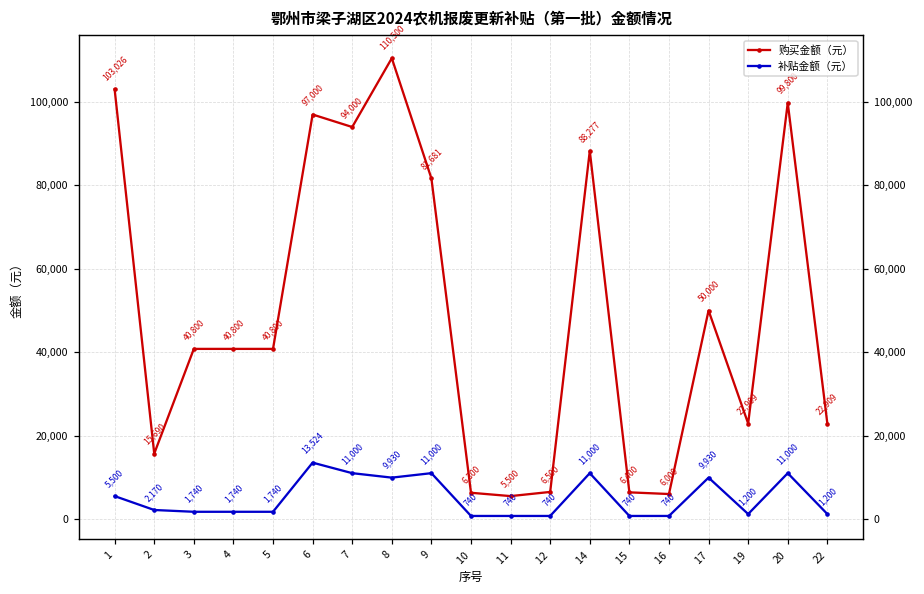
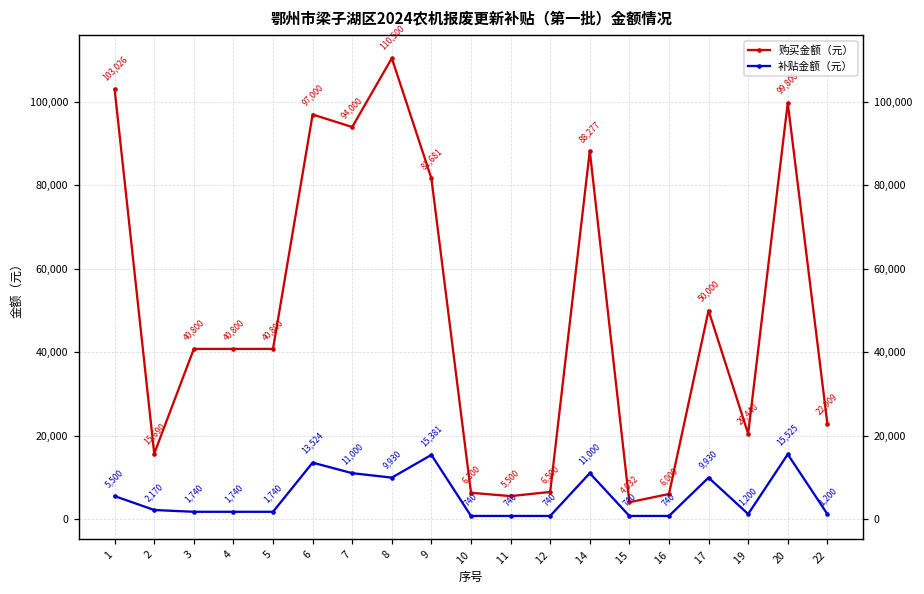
补贴金额（元）, 9: 11,000 -> 15,381
购买金额（元）, 15: 6,400 -> 4,032
购买金额（元）, 19: 22,909 -> 20,440
补贴金额（元）, 20: 11,000 -> 15,525
